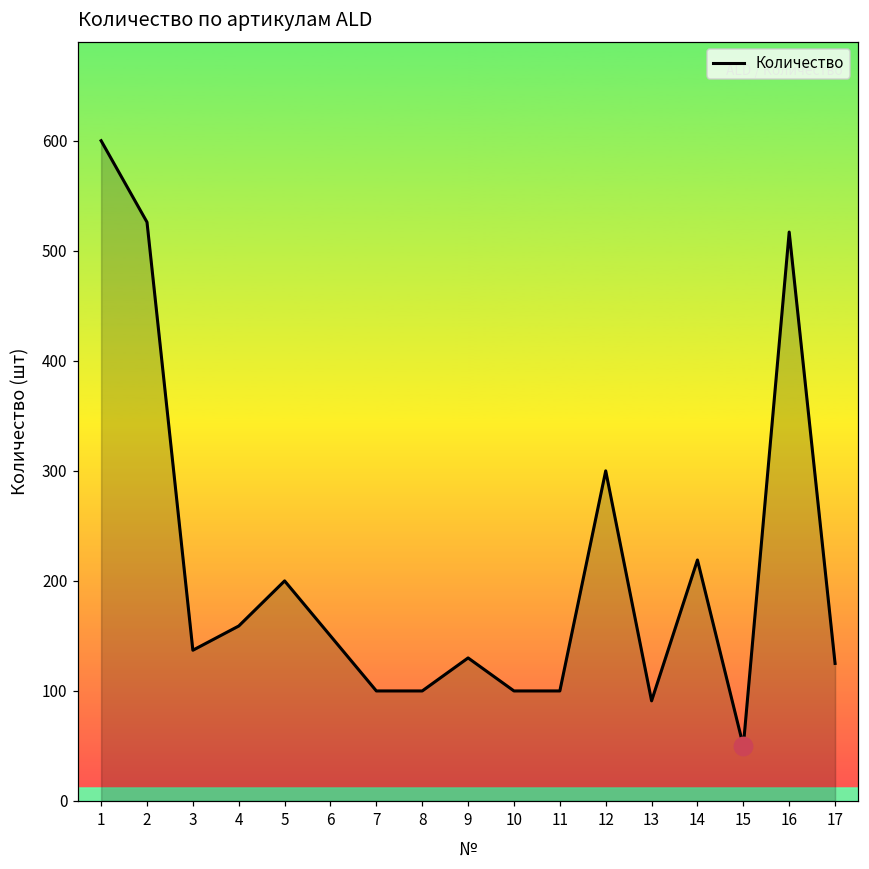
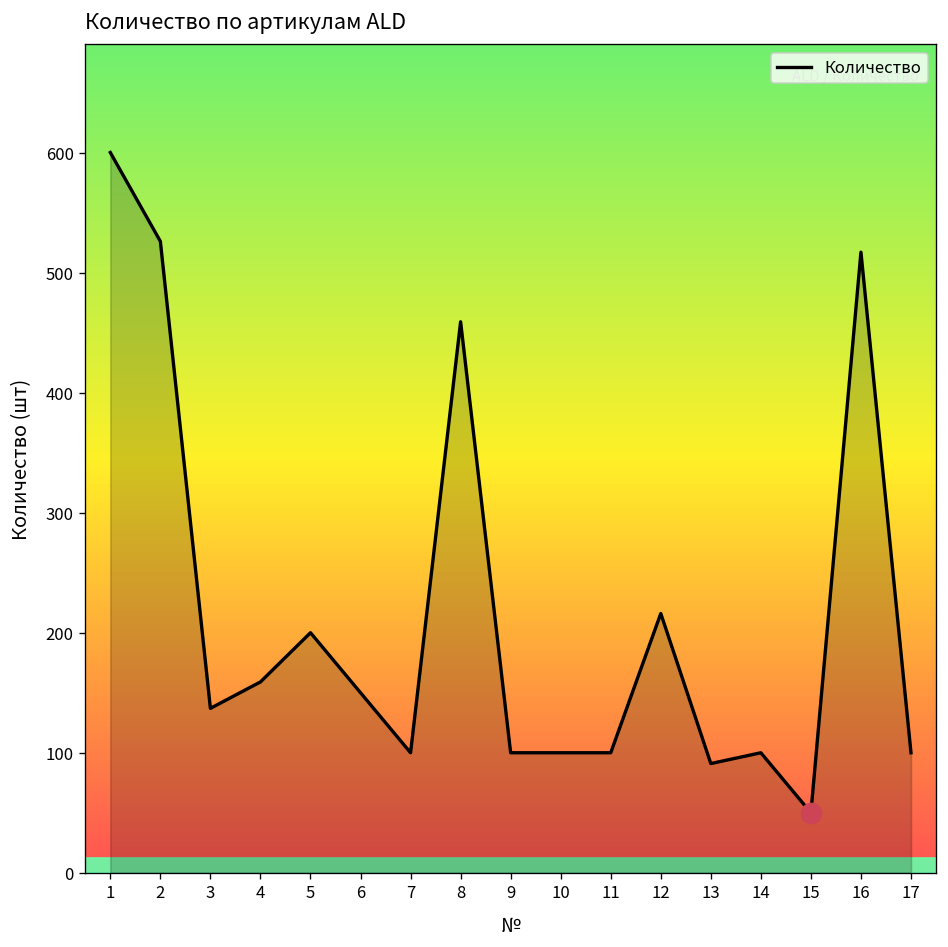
Количество, 8: 100 -> 459
Количество, 9: 130 -> 100
Количество, 12: 300 -> 216
Количество, 14: 219 -> 100
Количество, 17: 125 -> 100
